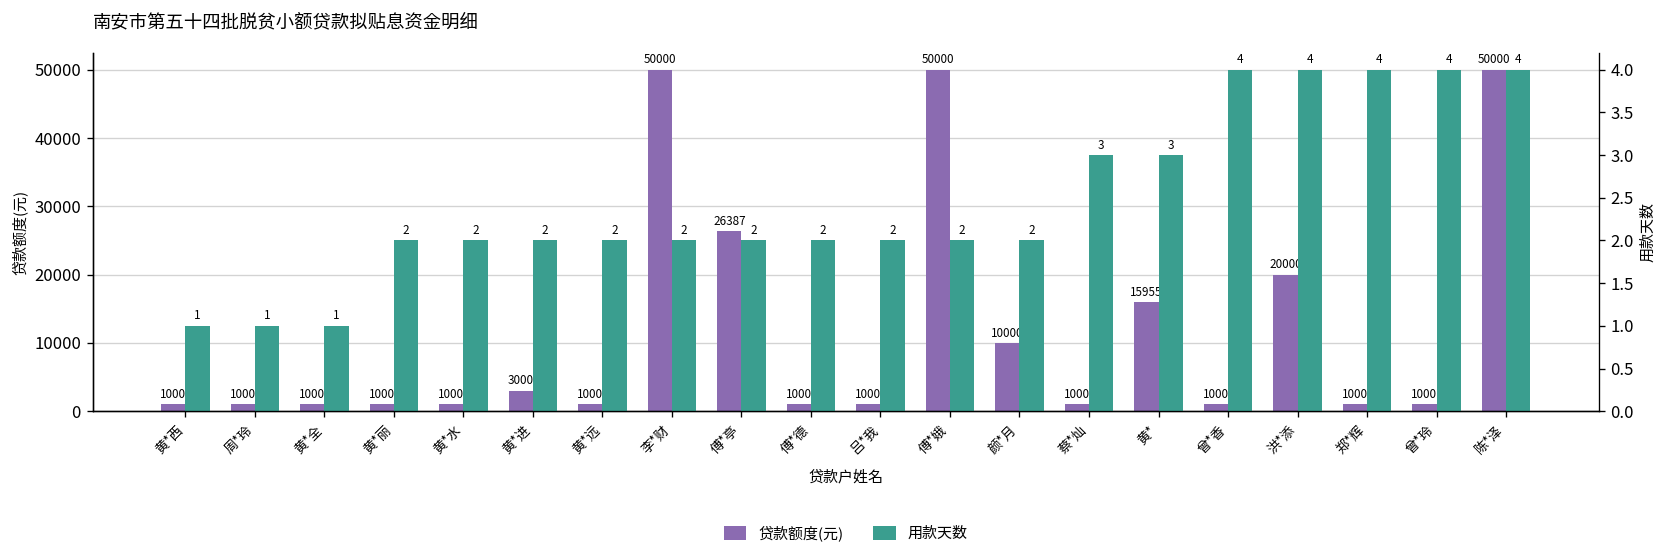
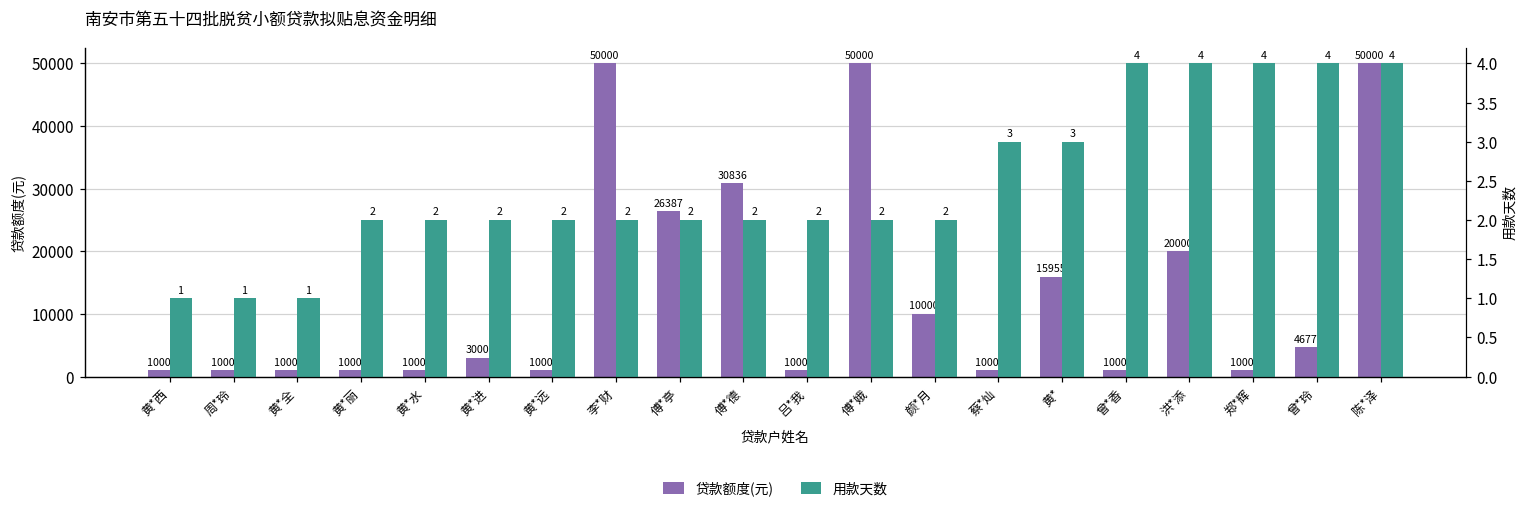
贷款额度(元), 傅*德: 1000 -> 30836
贷款额度(元), 曾*玲: 1000 -> 4677
